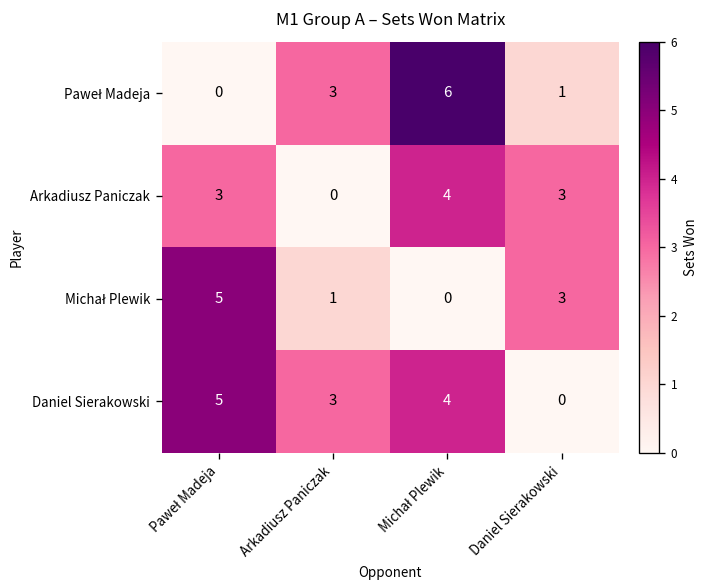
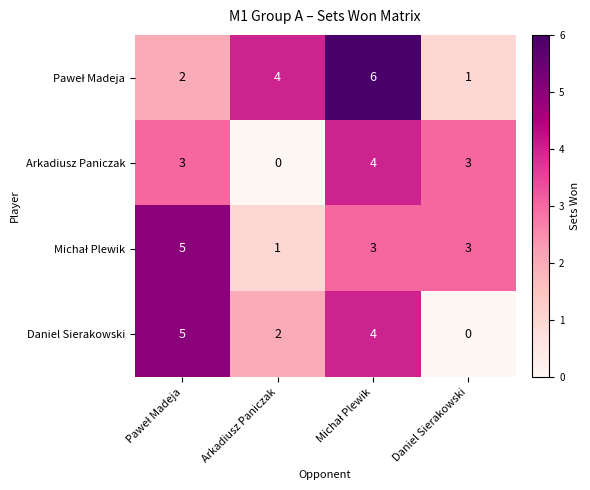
Paweł Madeja, Paweł Madeja: 0 -> 2
Paweł Madeja, Arkadiusz Paniczak: 3 -> 4
Michał Plewik, Michał Plewik: 0 -> 3
Daniel Sierakowski, Arkadiusz Paniczak: 3 -> 2
